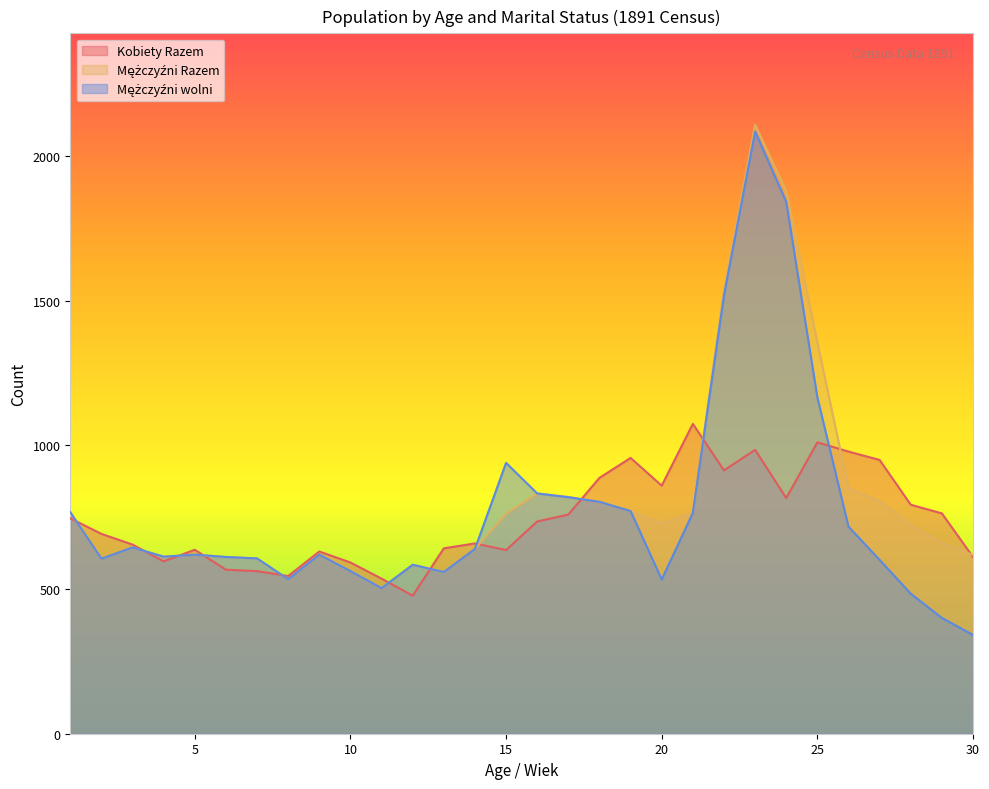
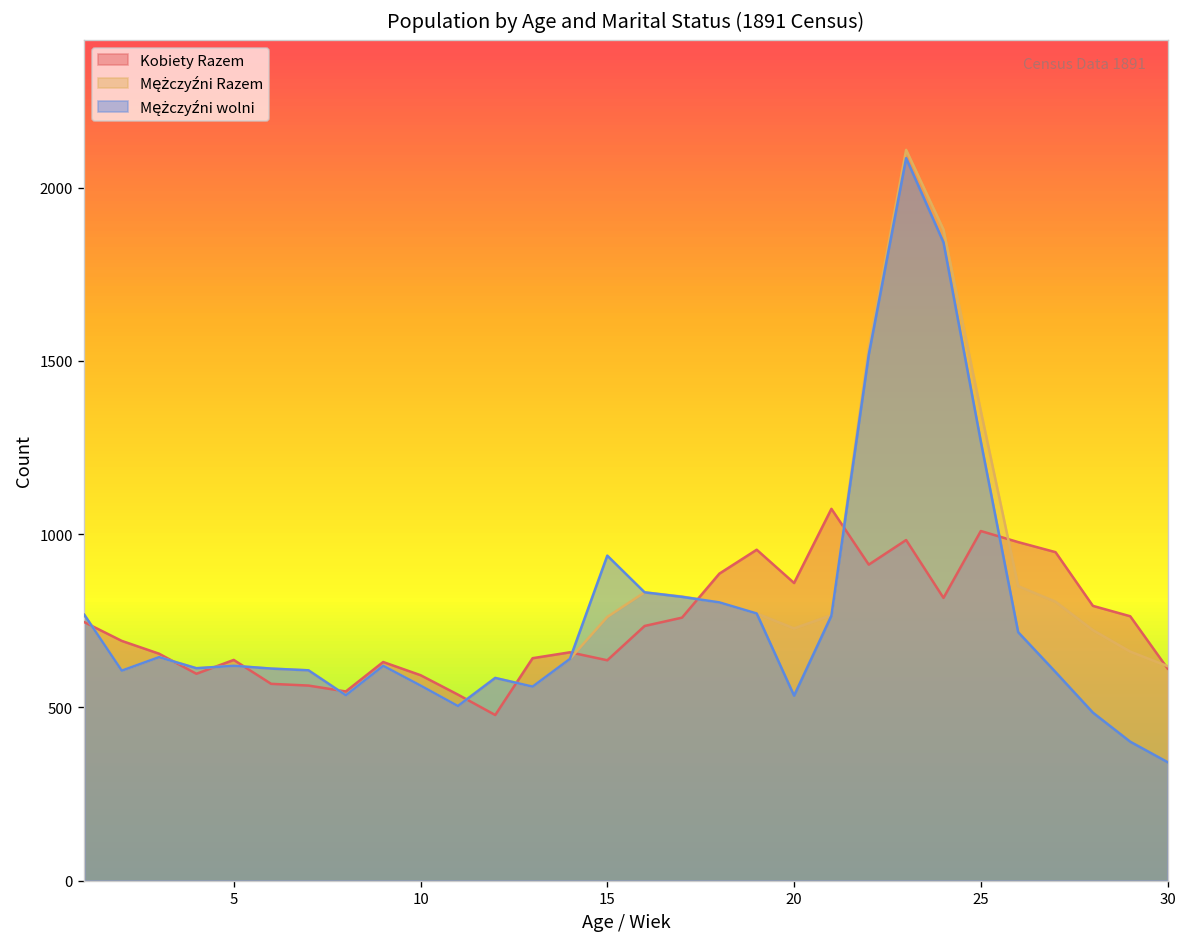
Mężczyźni wolni, 25: 1170 -> 1270
